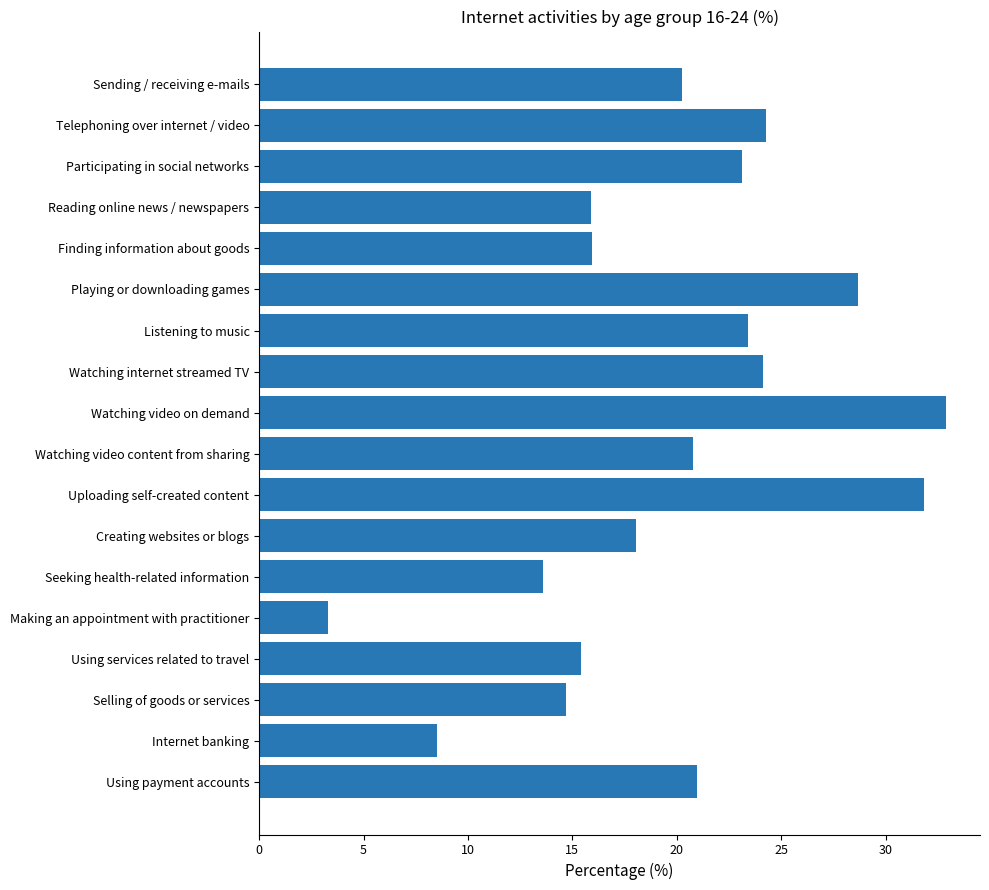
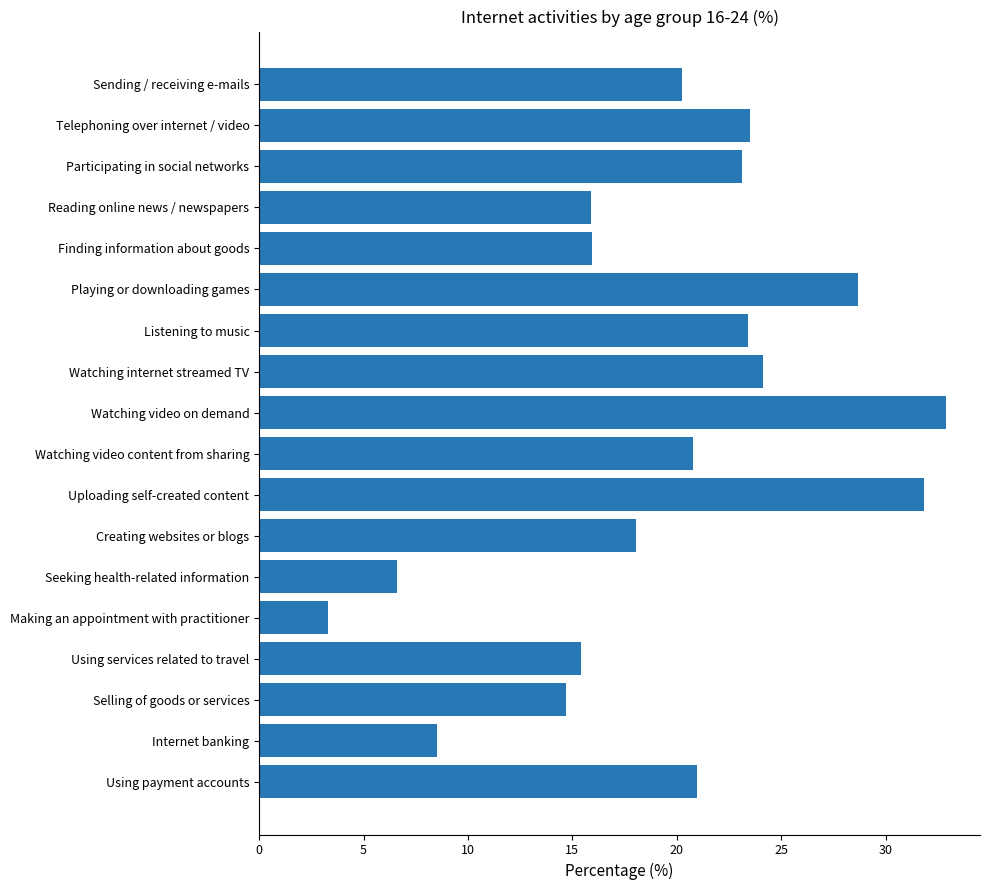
Telephoning over internet / video: 24.3 -> 23.5
Seeking health-related information: 13.6 -> 6.6
